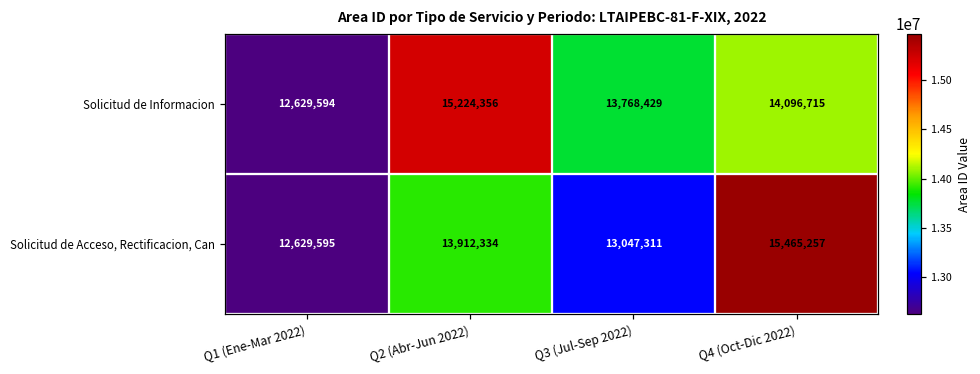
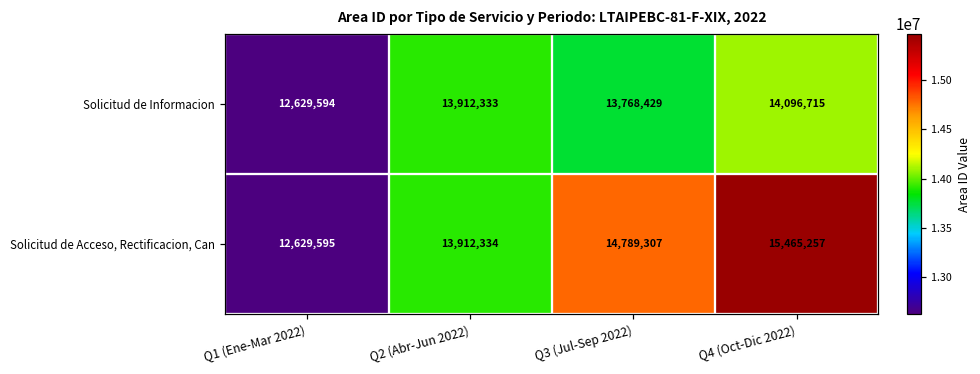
Solicitud de Informacion, Q2 (Abr-Jun 2022): 15,224,356 -> 13,912,333
Solicitud de Acceso, Rectificacion, Can, Q3 (Jul-Sep 2022): 13,047,311 -> 14,789,307
